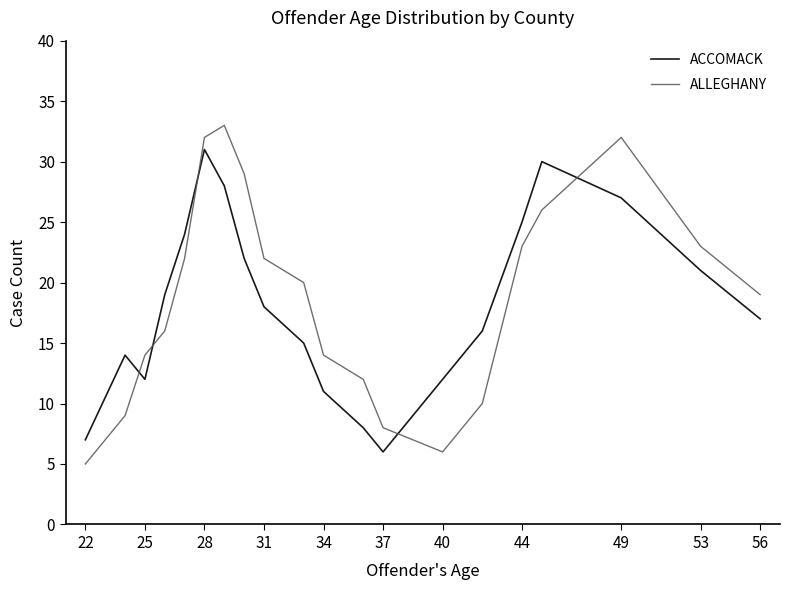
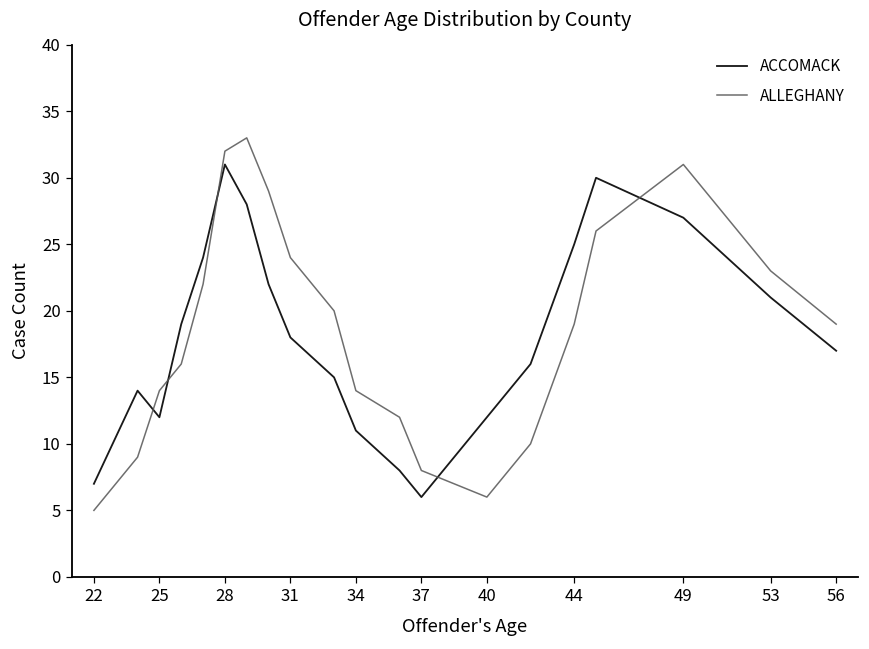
ALLEGHANY, 31: 22 -> 24
ALLEGHANY, 44: 23 -> 19
ALLEGHANY, 49: 32 -> 31
